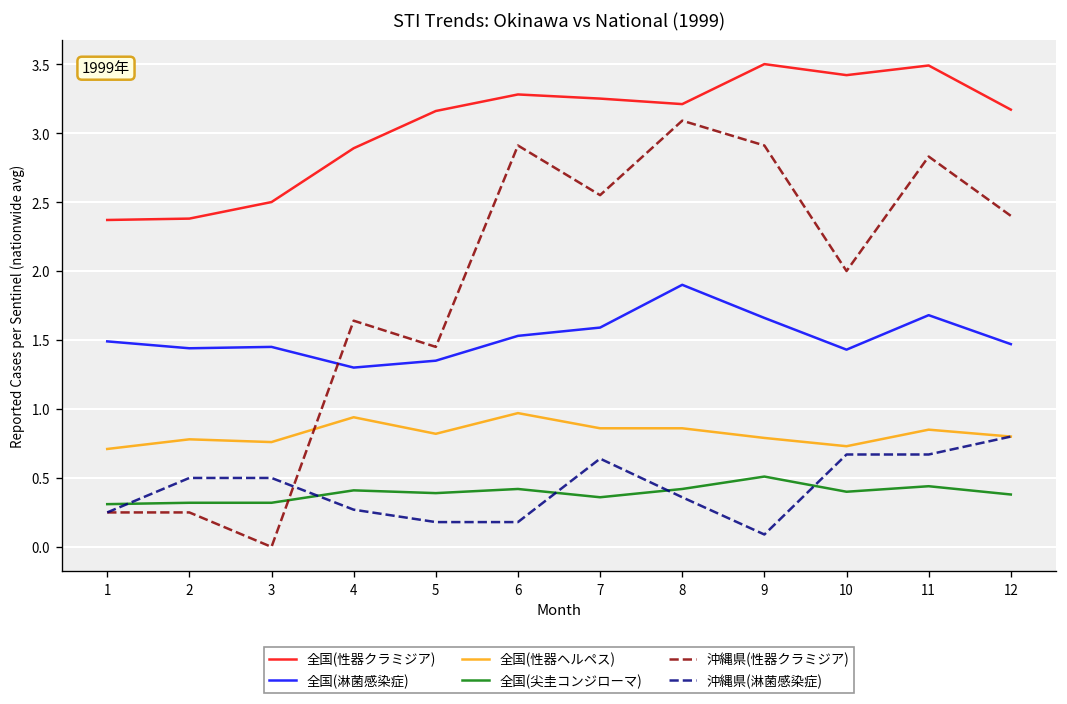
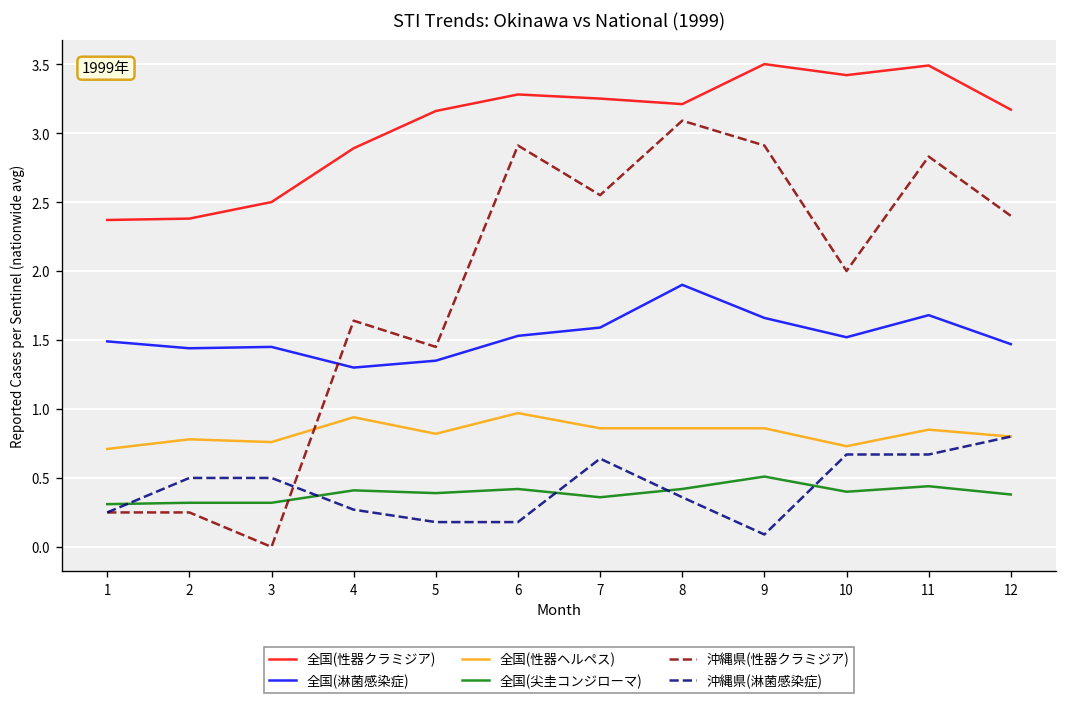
全国(性器ヘルペス), 9: 0.79 -> 0.86
全国(淋菌感染症), 10: 1.43 -> 1.52
